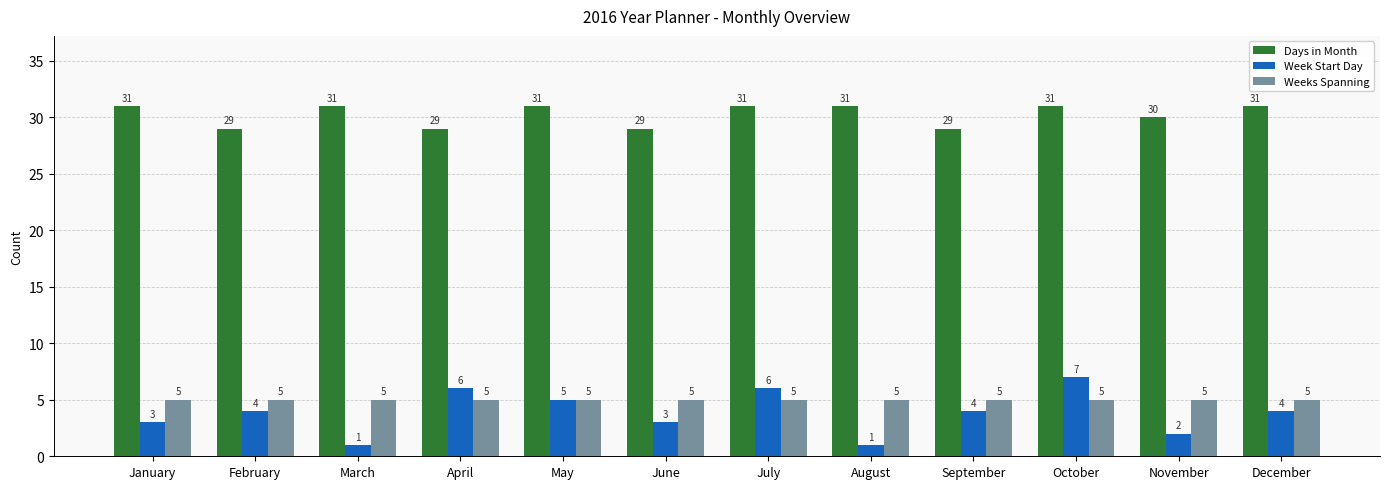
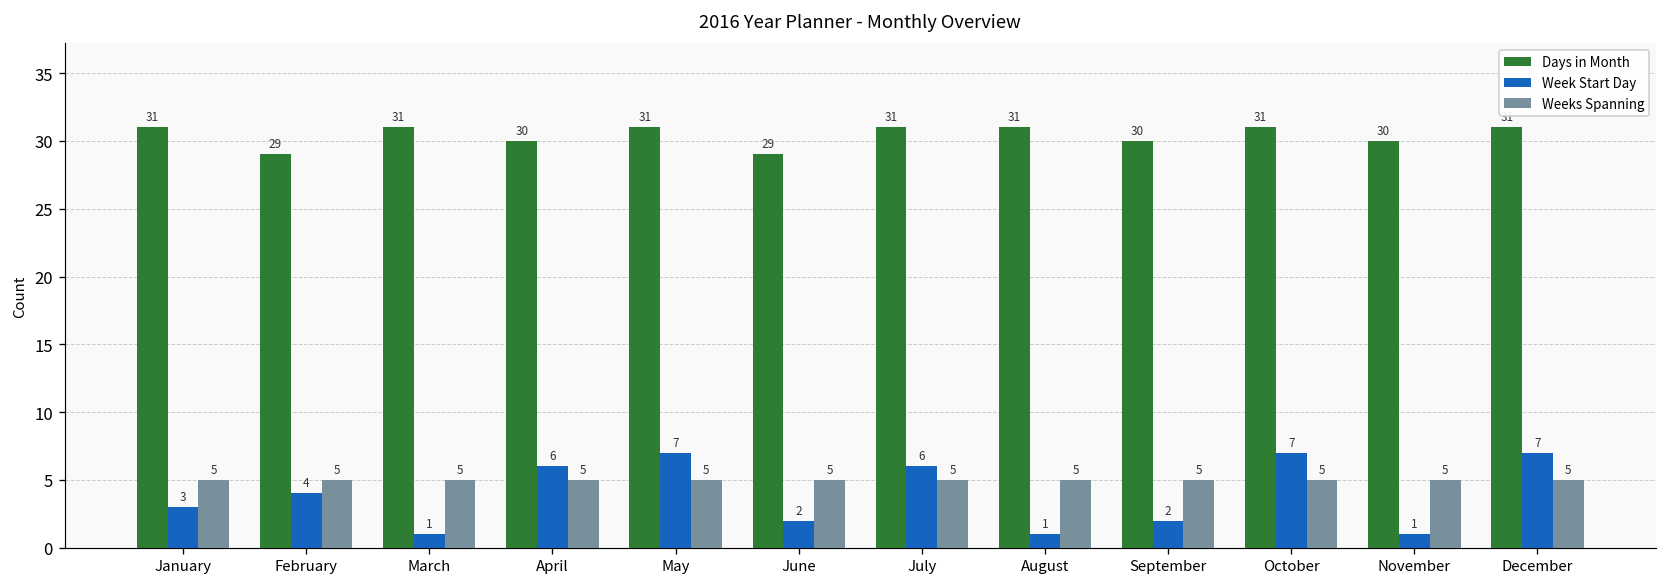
Days in Month, April: 29 -> 30
Week Start Day, May: 5 -> 7
Week Start Day, June: 3 -> 2
Days in Month, September: 29 -> 30
Week Start Day, September: 4 -> 2
Week Start Day, November: 2 -> 1
Week Start Day, December: 4 -> 7
